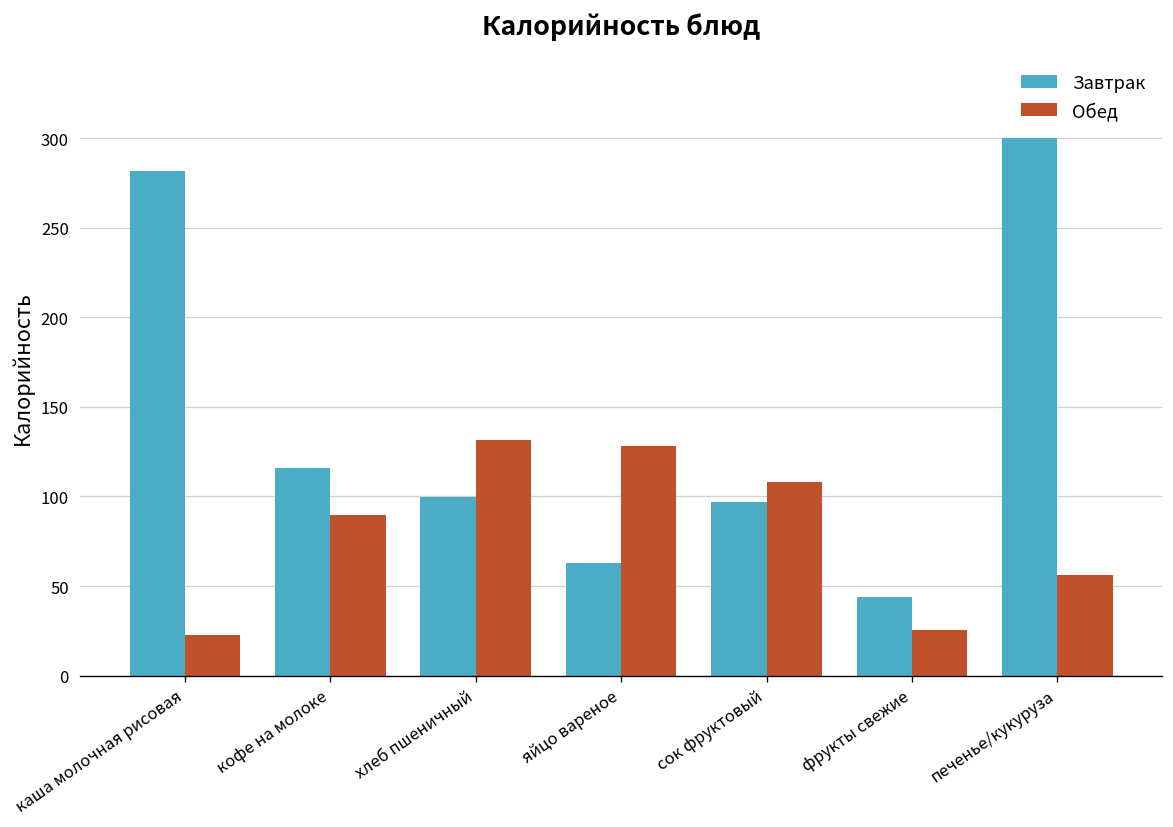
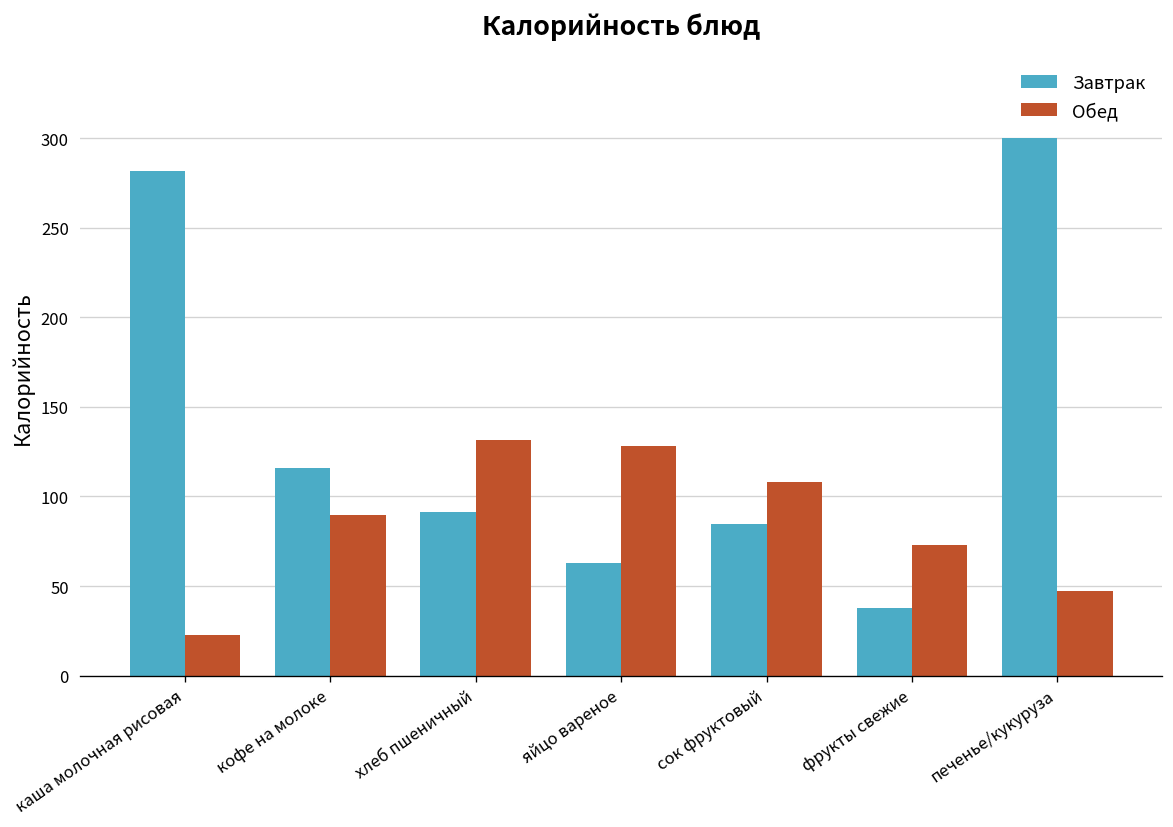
Завтрак, хлеб пшеничный: 100 -> 92
Завтрак, сок фруктовый: 97 -> 85
Завтрак, фрукты свежие: 44 -> 38
Обед, фрукты свежие: 25 -> 73
Обед, печенье/кукуруза: 56 -> 47
